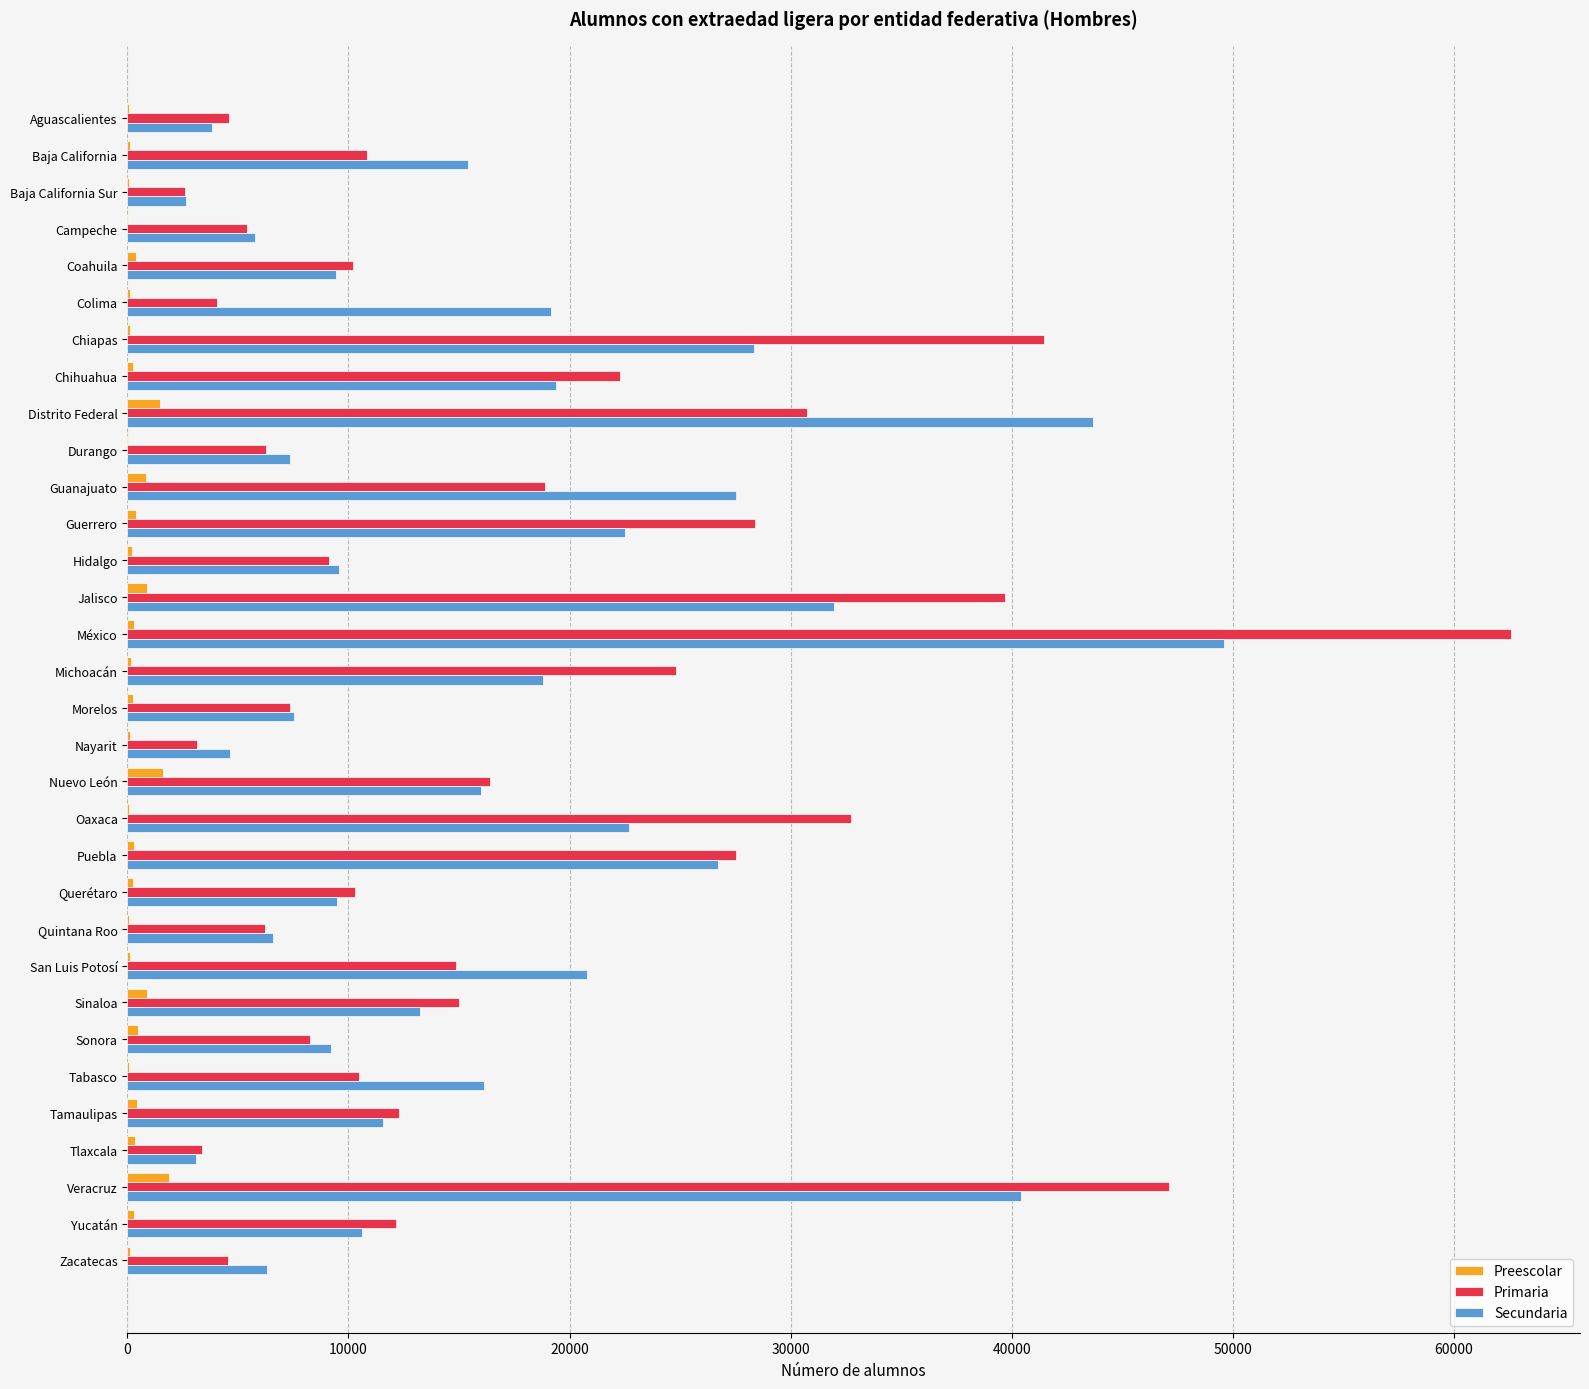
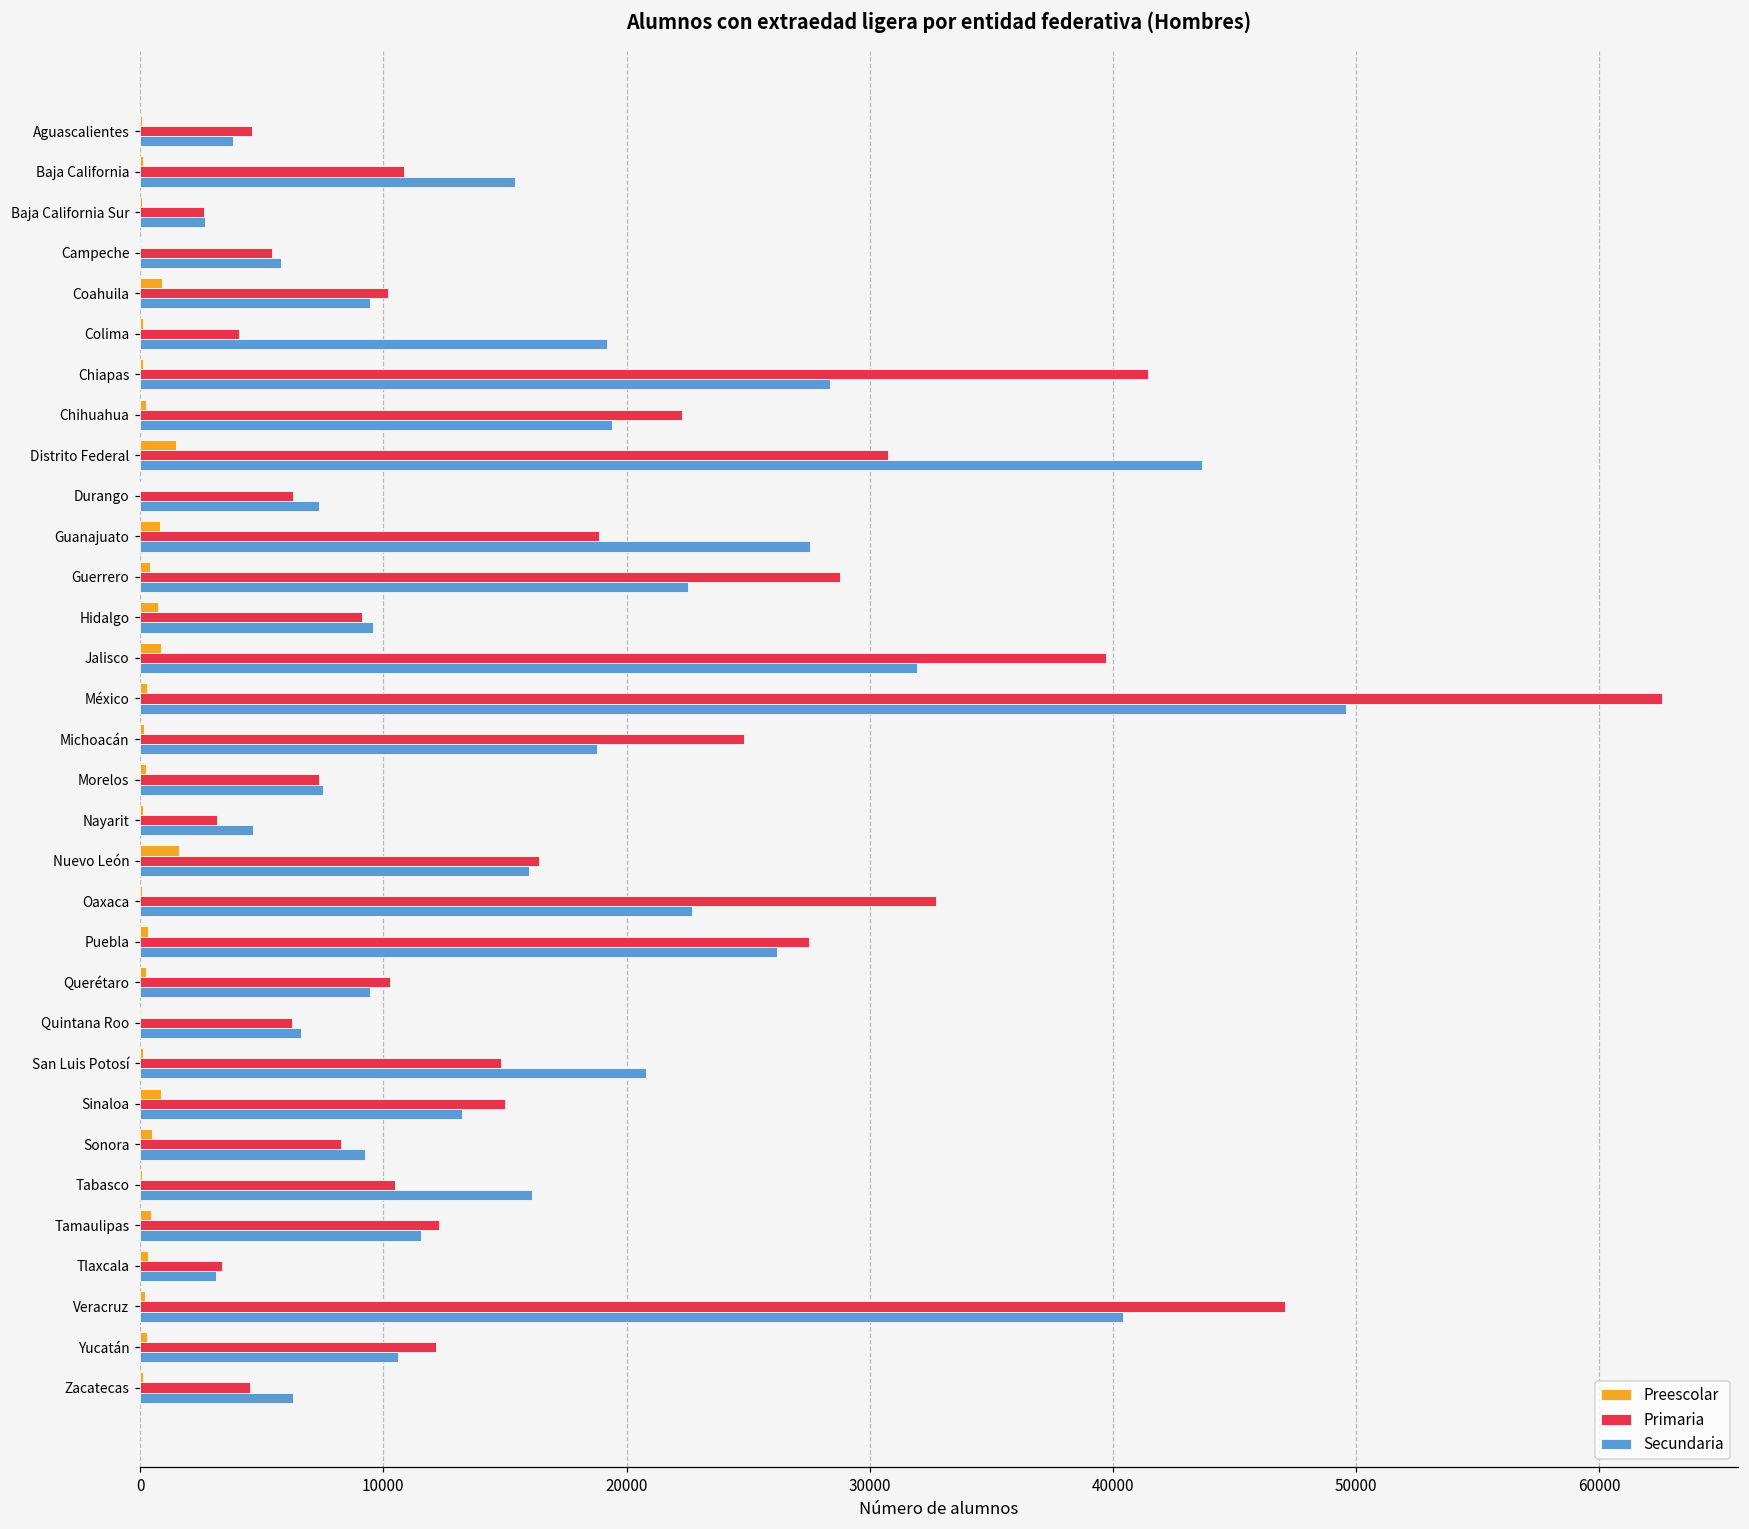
Preescolar, Coahuila: 400 -> 900
Primaria, Guerrero: 28400 -> 28800
Preescolar, Hidalgo: 200 -> 700
Secundaria, Puebla: 26700 -> 26200
Preescolar, Veracruz: 1900 -> 200
